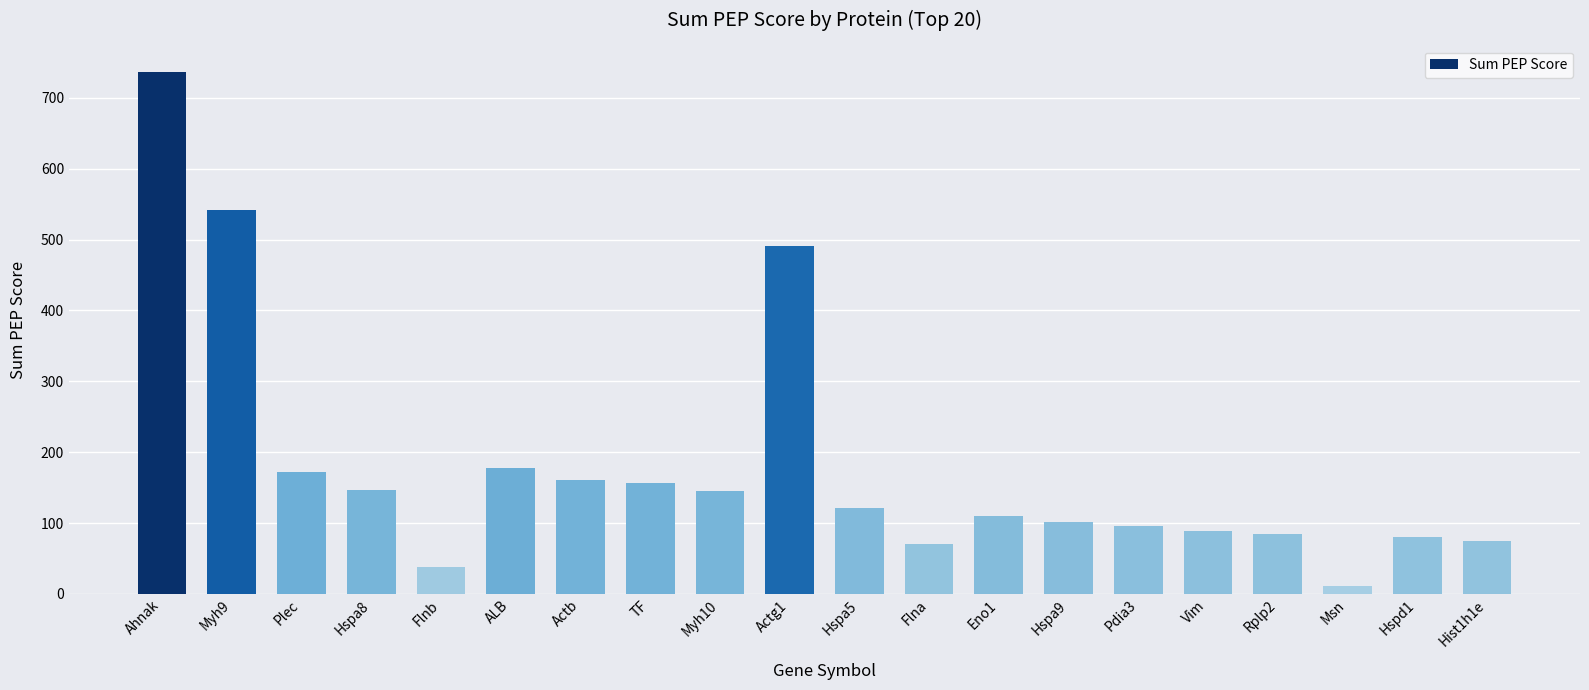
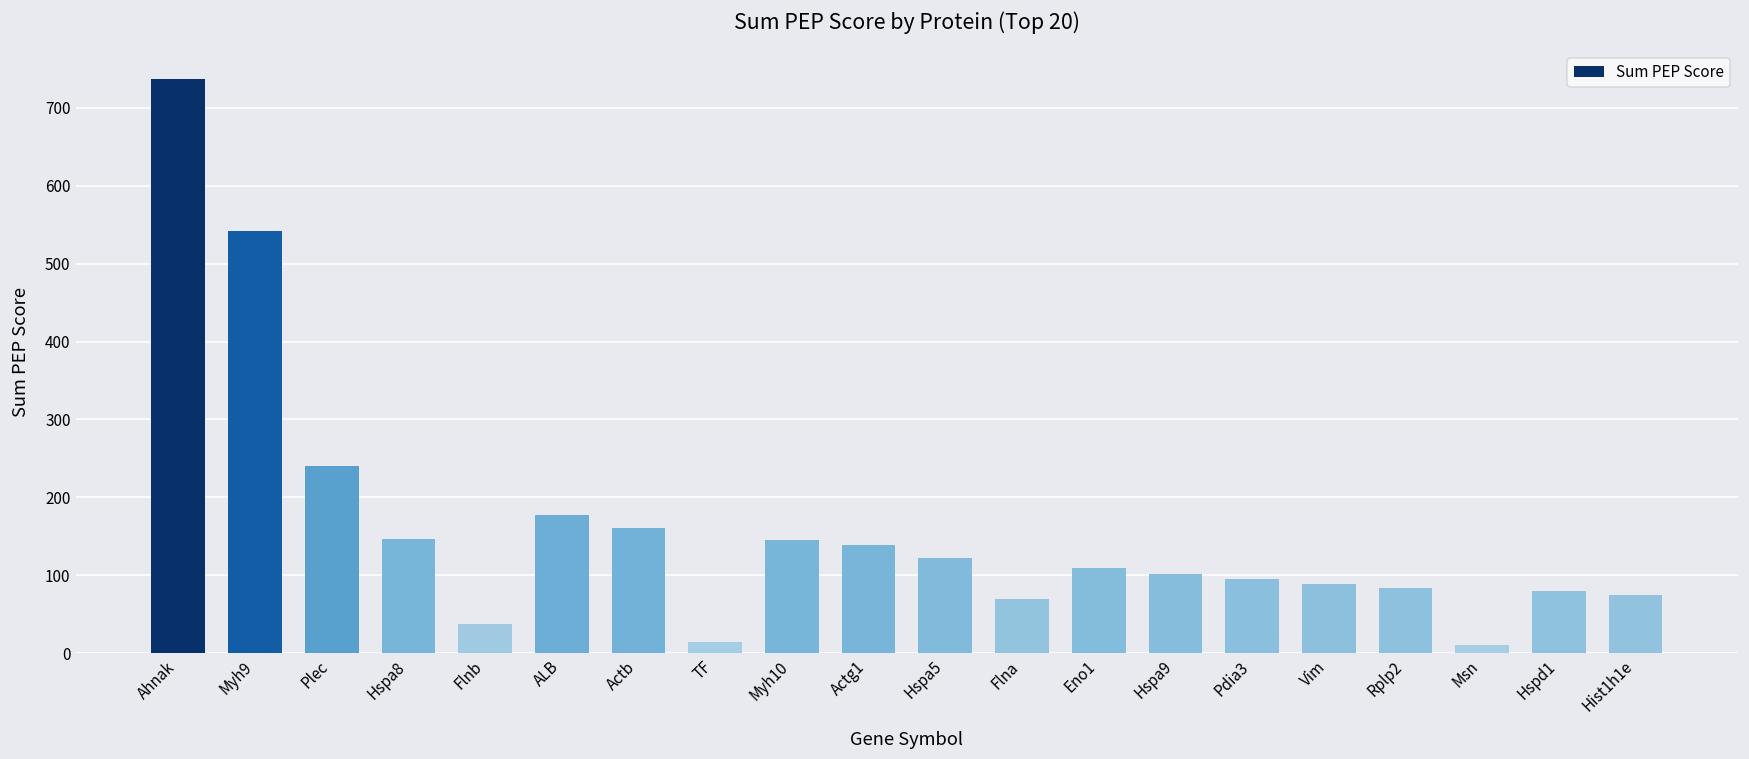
Plec: 170 -> 240
TF: 160 -> 10
Actg1: 490 -> 140
